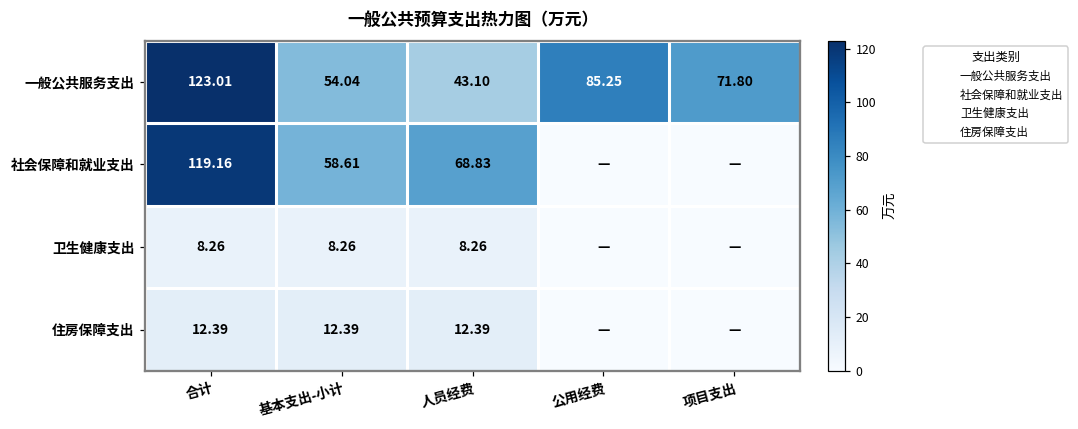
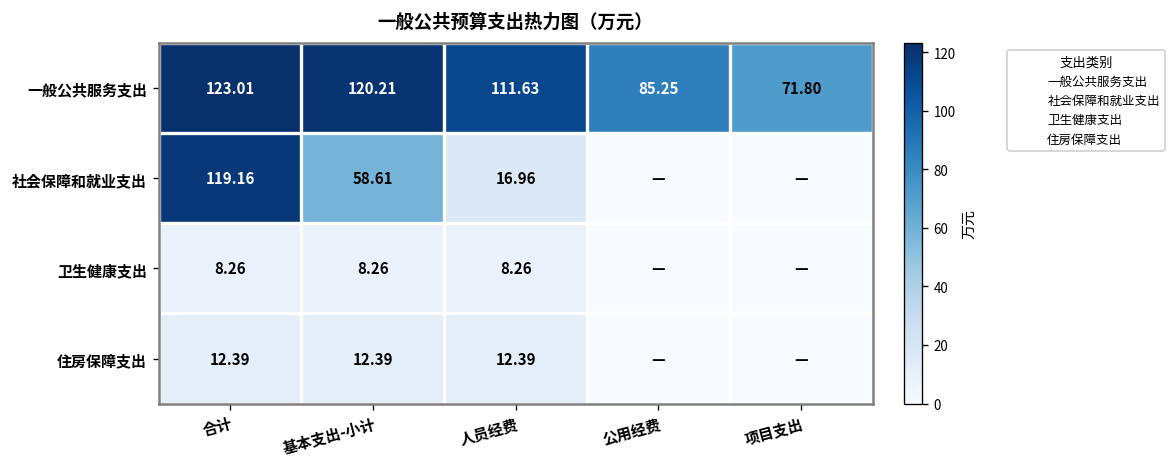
一般公共服务支出, 基本支出-小计: 54.04 -> 120.21
一般公共服务支出, 人员经费: 43.10 -> 111.63
社会保障和就业支出, 人员经费: 68.83 -> 16.96
